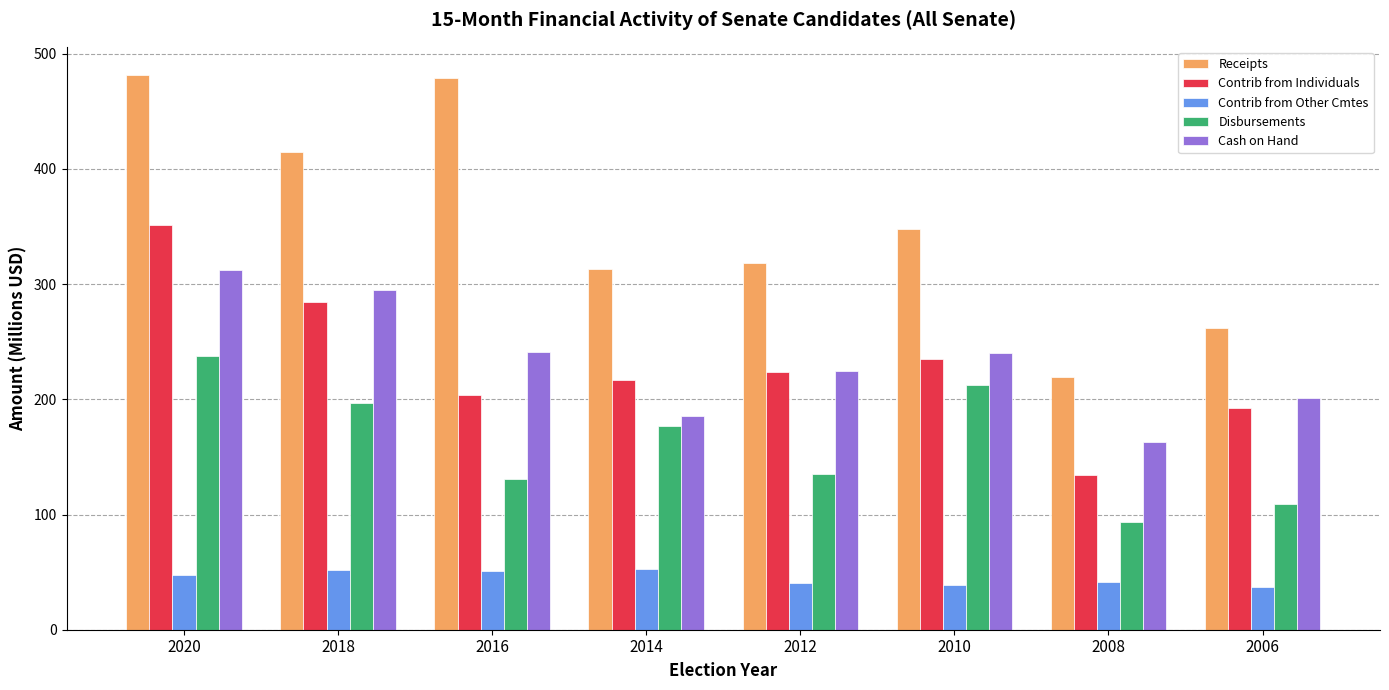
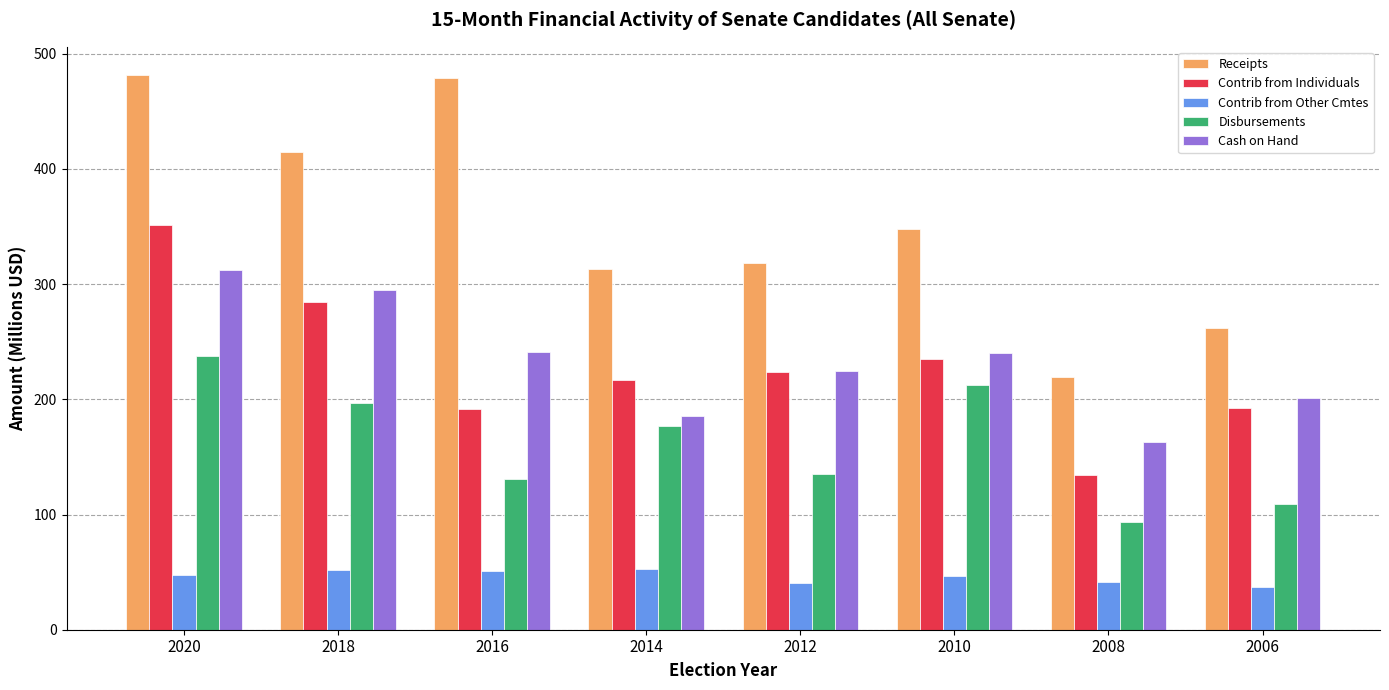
Contrib from Individuals, 2016: 204 -> 192
Contrib from Other Cmtes, 2010: 39 -> 47
